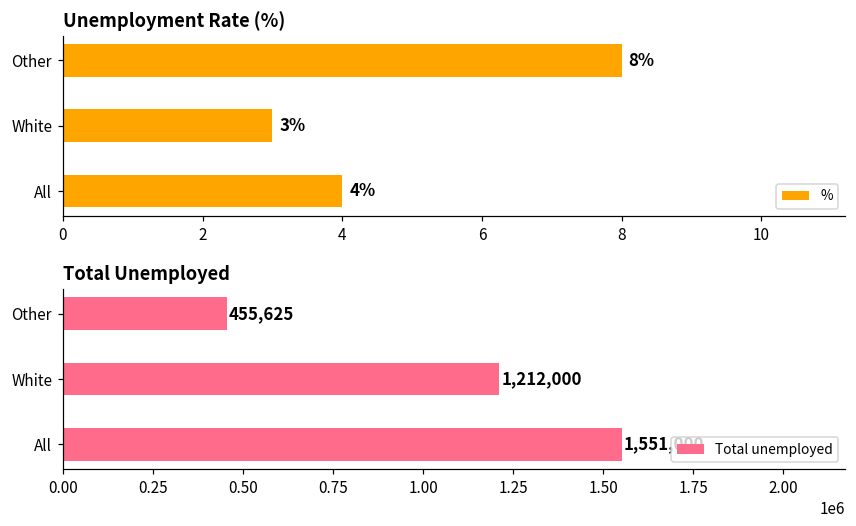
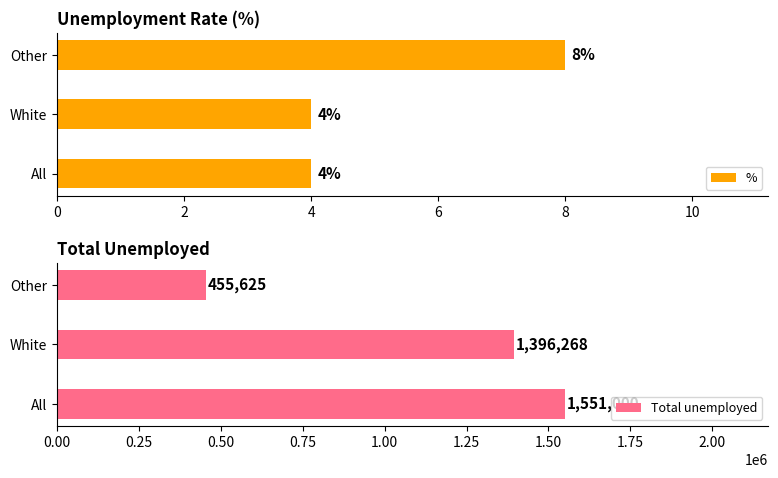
Unemployment Rate (%), White: 3% -> 4%
Total Unemployed, White: 1,212,000 -> 1,396,268
